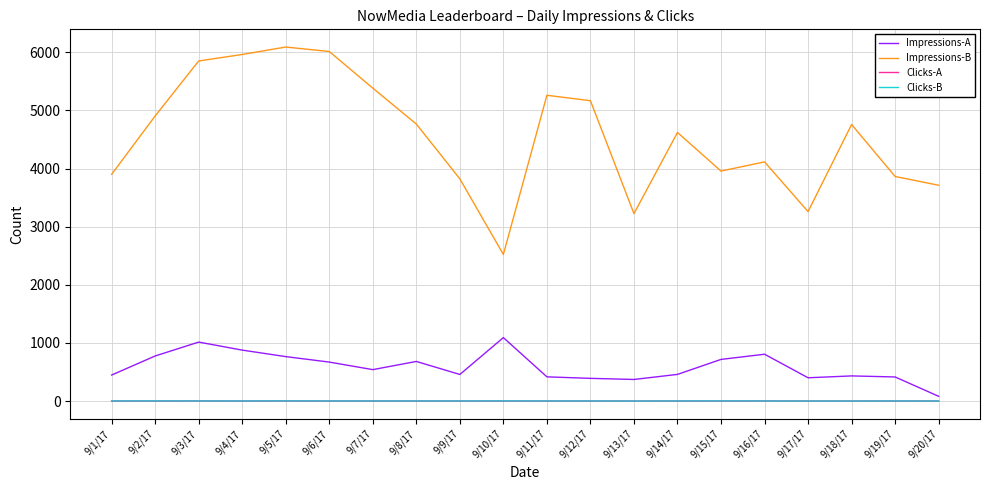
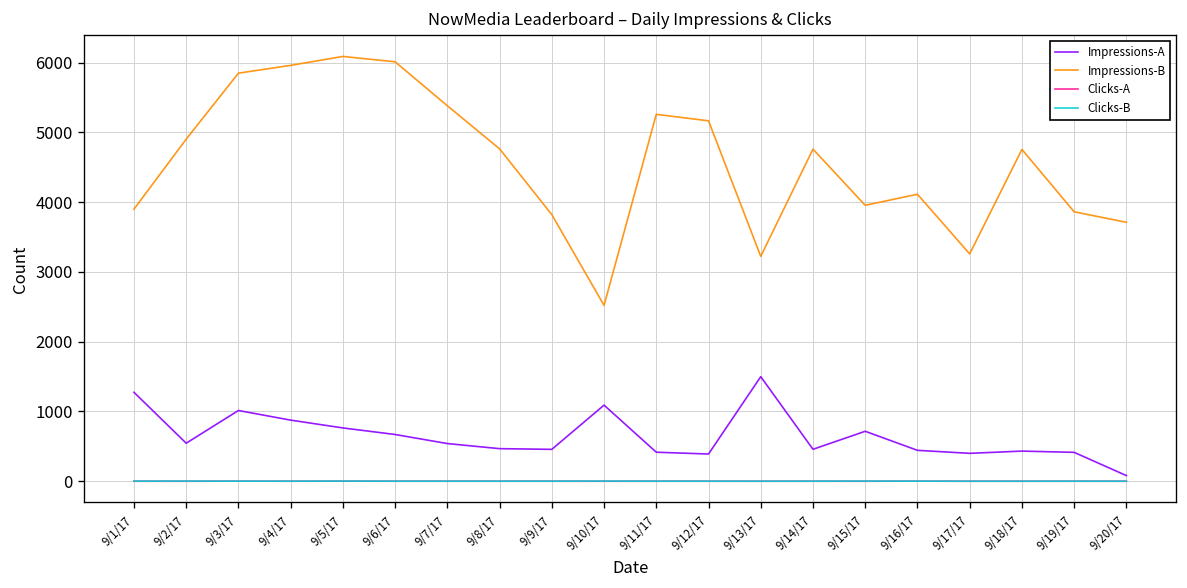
Impressions-A, 9/1/17: 400 -> 1300
Impressions-A, 9/2/17: 800 -> 500
Impressions-A, 9/8/17: 700 -> 500
Impressions-A, 9/13/17: 400 -> 1500
Impressions-B, 9/14/17: 4600 -> 4800
Impressions-A, 9/16/17: 800 -> 400
